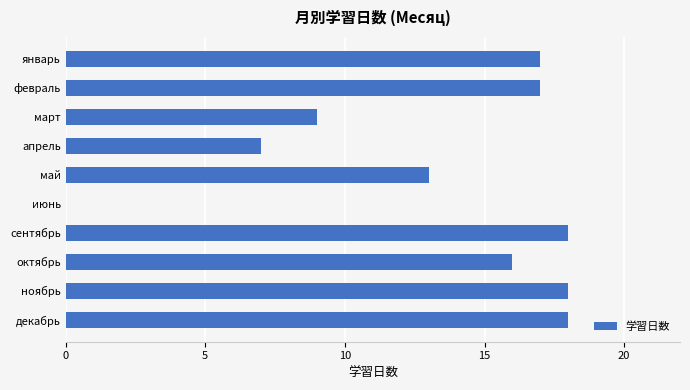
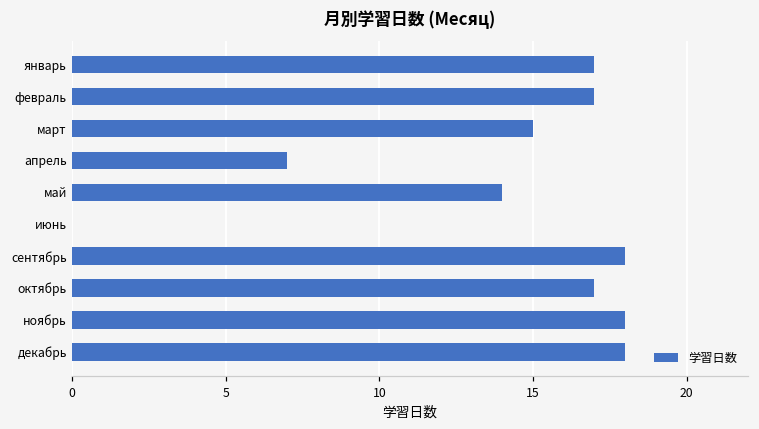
март: 9 -> 15
май: 13 -> 14
октябрь: 16 -> 17
